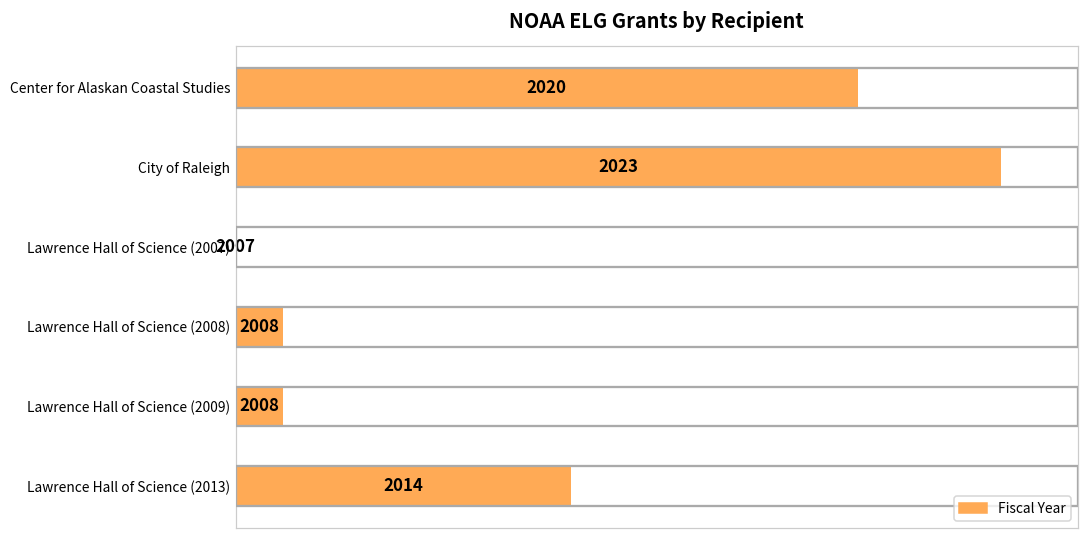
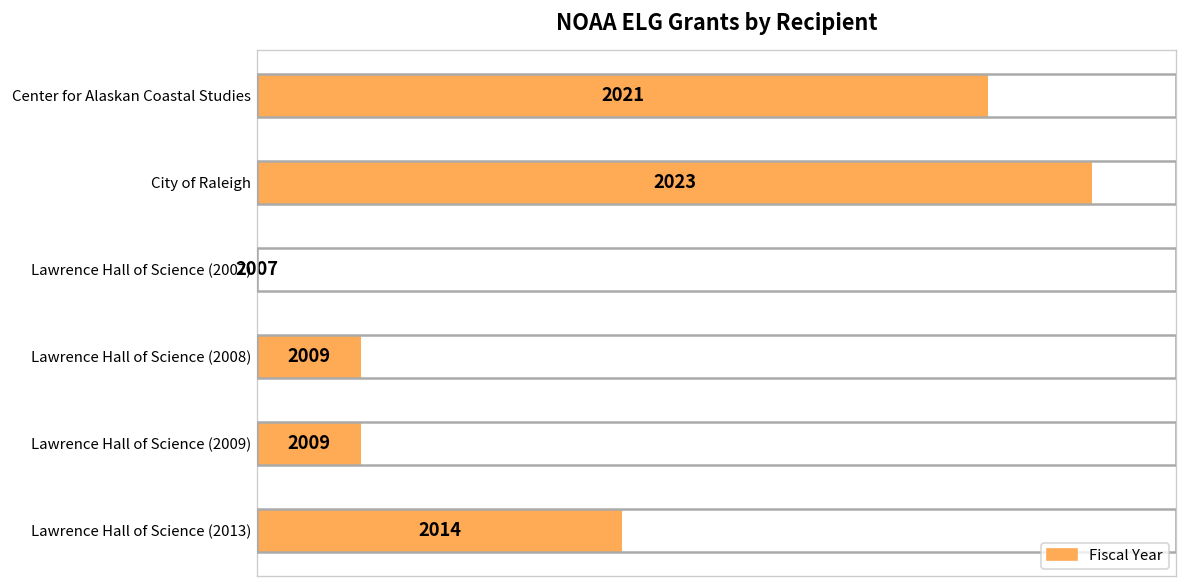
Center for Alaskan Coastal Studies: 2020 -> 2021
Lawrence Hall of Science (2008): 2008 -> 2009
Lawrence Hall of Science (2009): 2008 -> 2009
